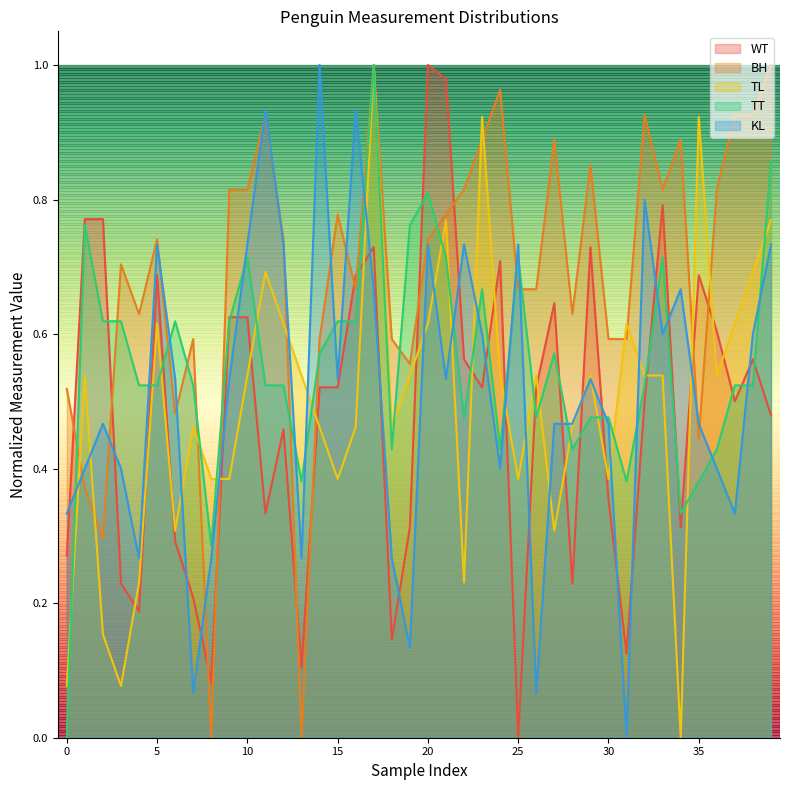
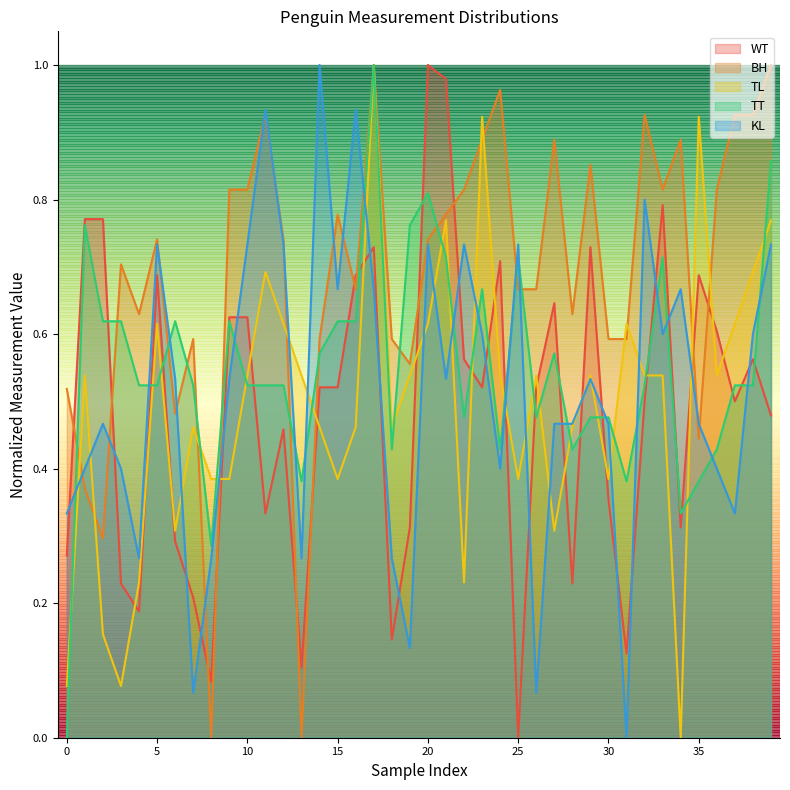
TT, 10: 0.71 -> 0.52
KL, 15: 0.53 -> 0.67
